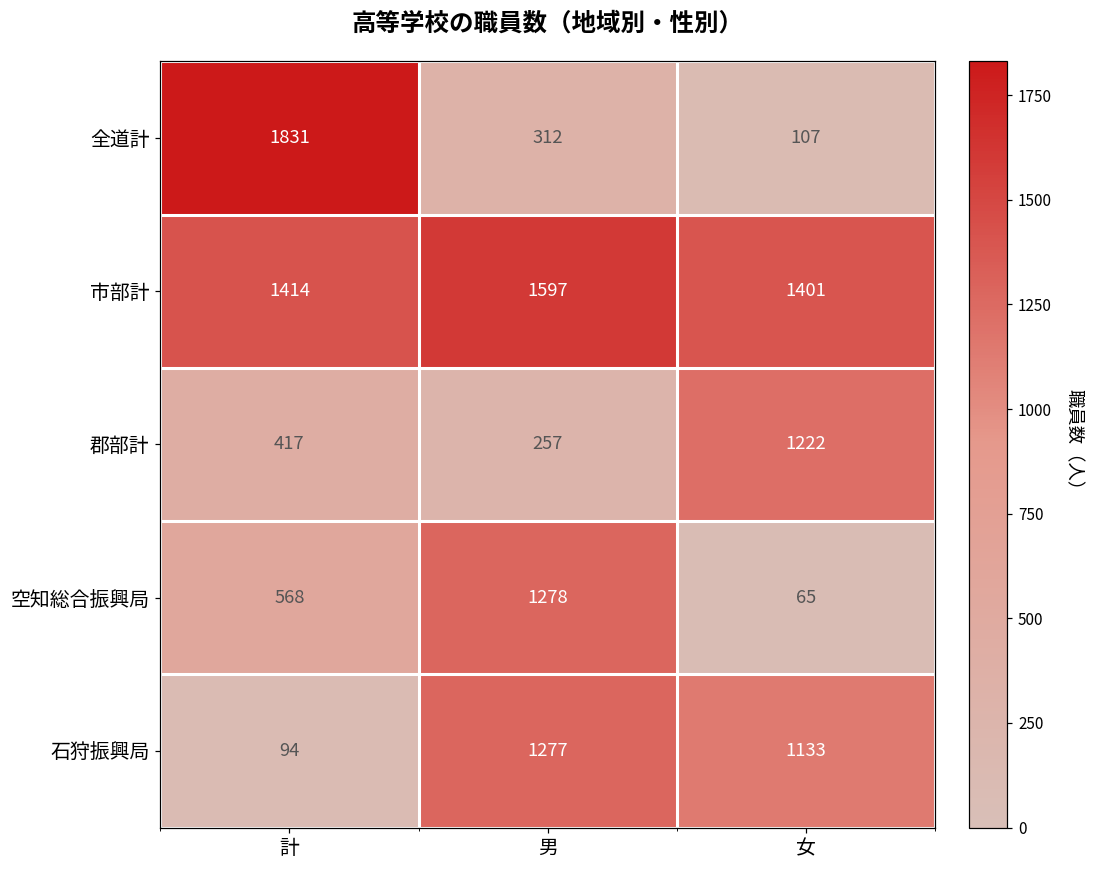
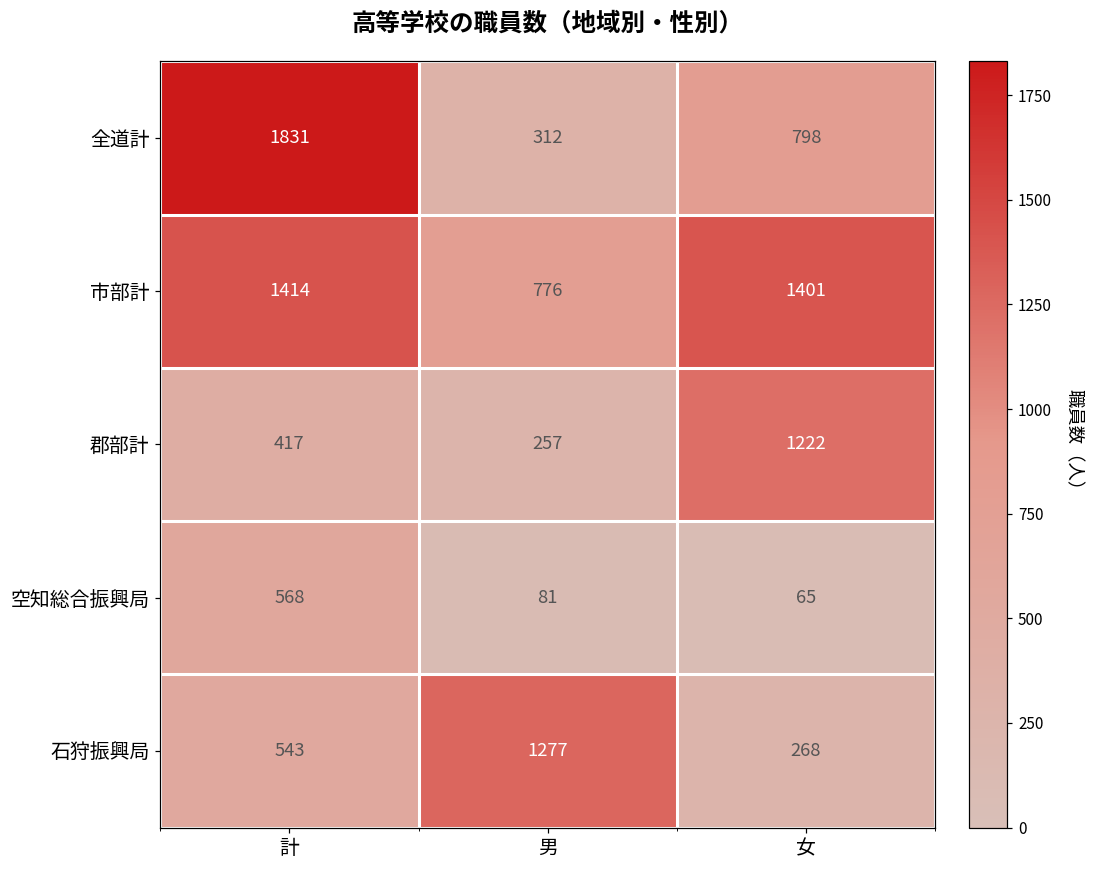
全道計, 女: 107 -> 798
市部計, 男: 1597 -> 776
空知総合振興局, 男: 1278 -> 81
石狩振興局, 計: 94 -> 543
石狩振興局, 女: 1133 -> 268
